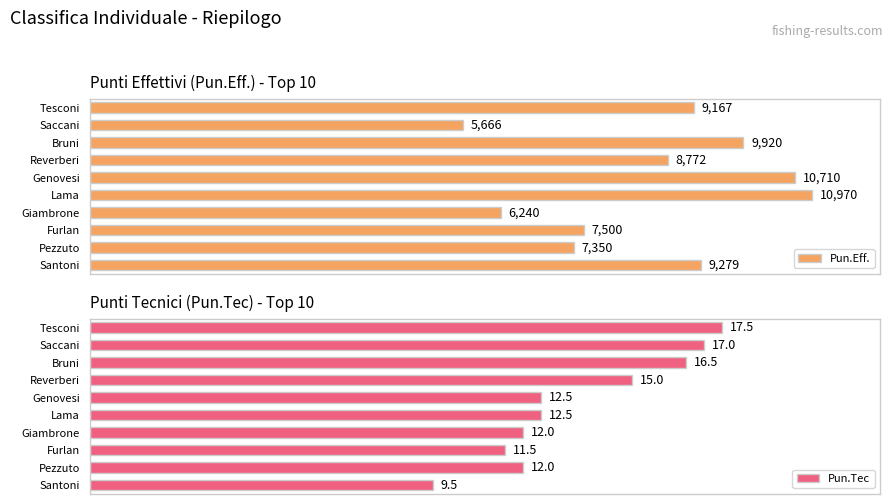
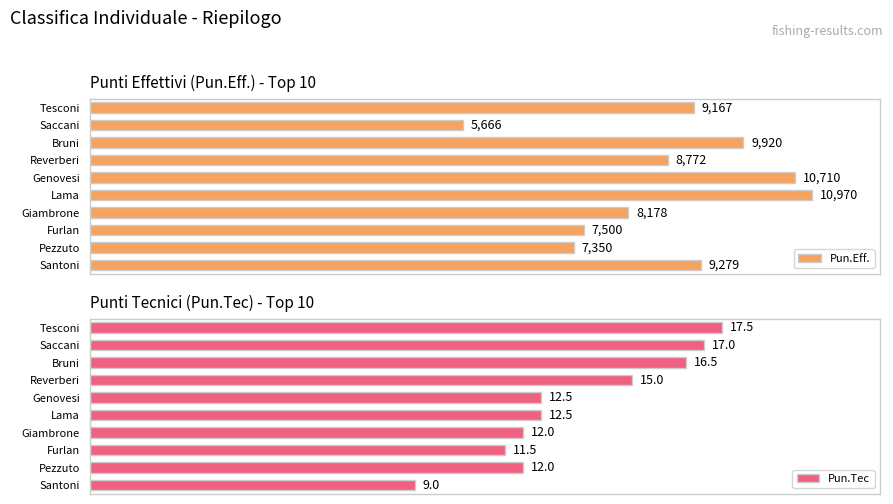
Punti Effettivi (Pun.Eff.) - Top 10, Giambrone: 6,240 -> 8,178
Punti Tecnici (Pun.Tec) - Top 10, Santoni: 9.5 -> 9.0
